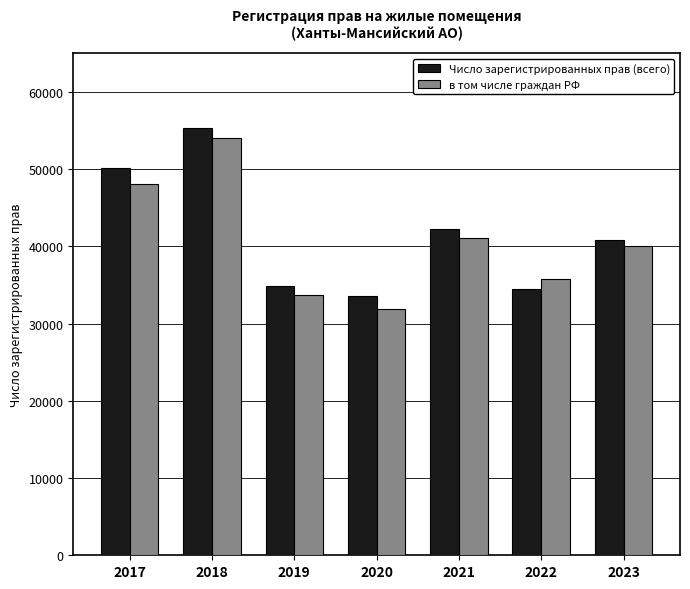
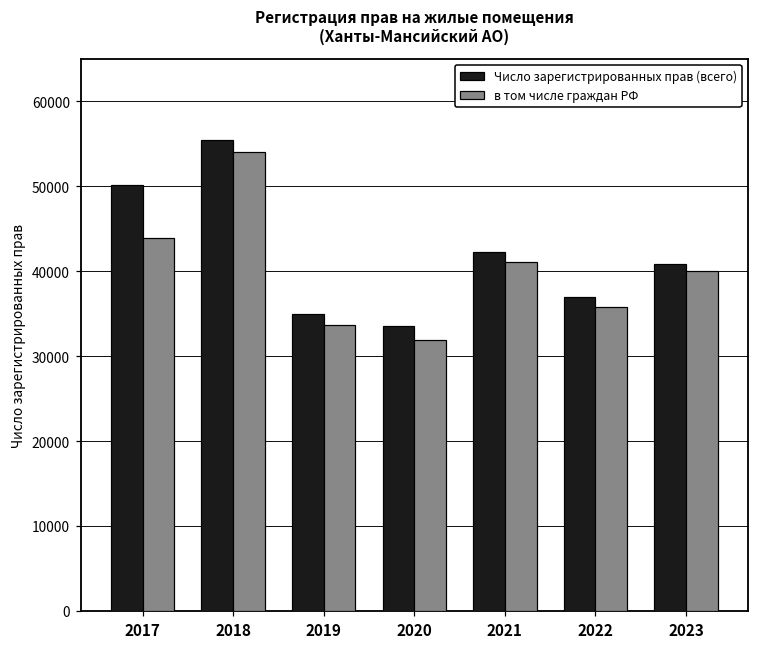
в том числе граждан РФ, 2017: 48000 -> 44000
Число зарегистрированных прав (всего), 2022: 34000 -> 37000
